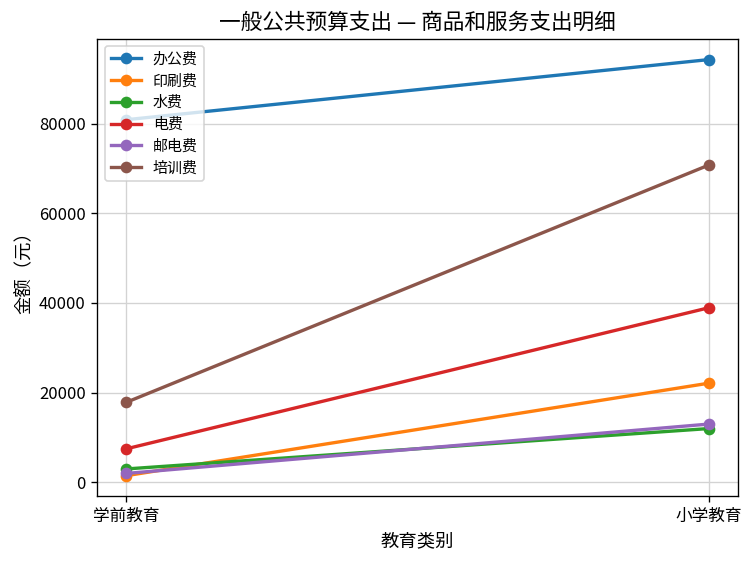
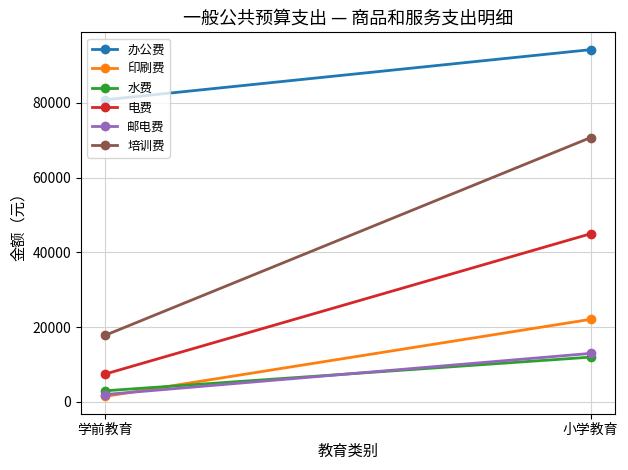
电费, 小学教育: 39000 -> 45000
